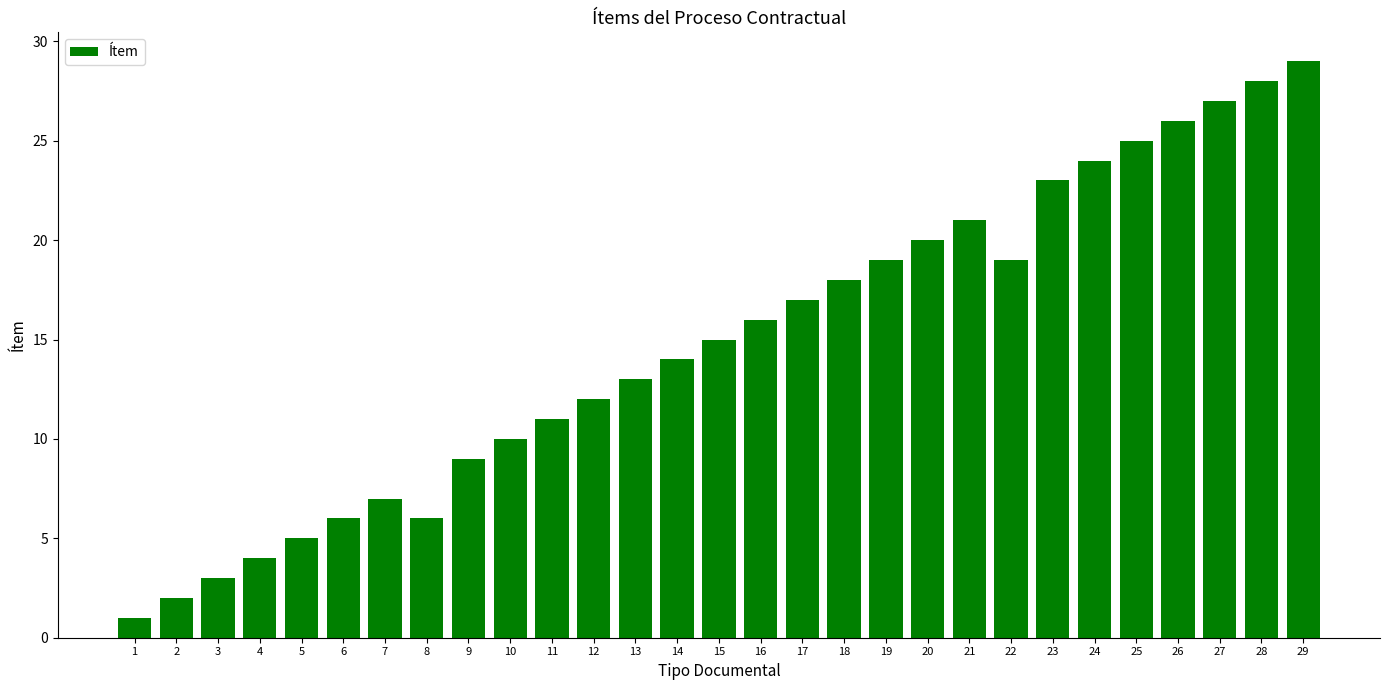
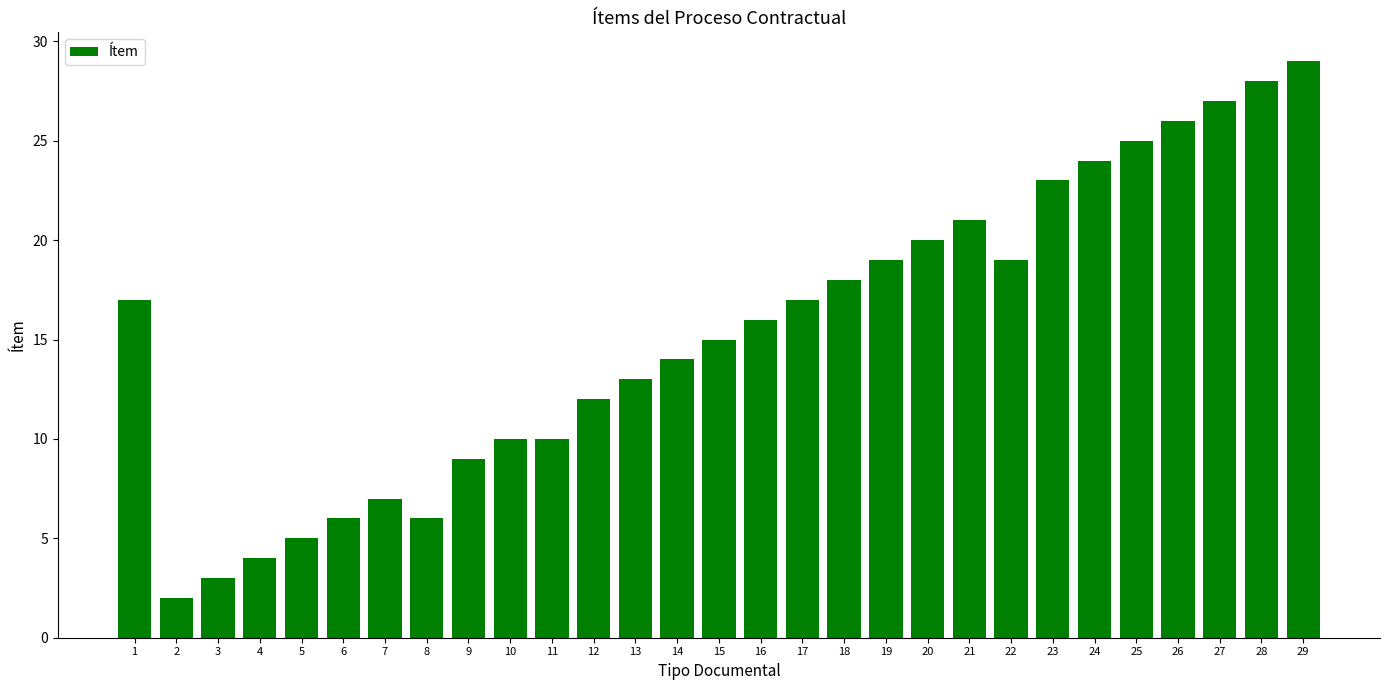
1: 1 -> 17
11: 11 -> 10
